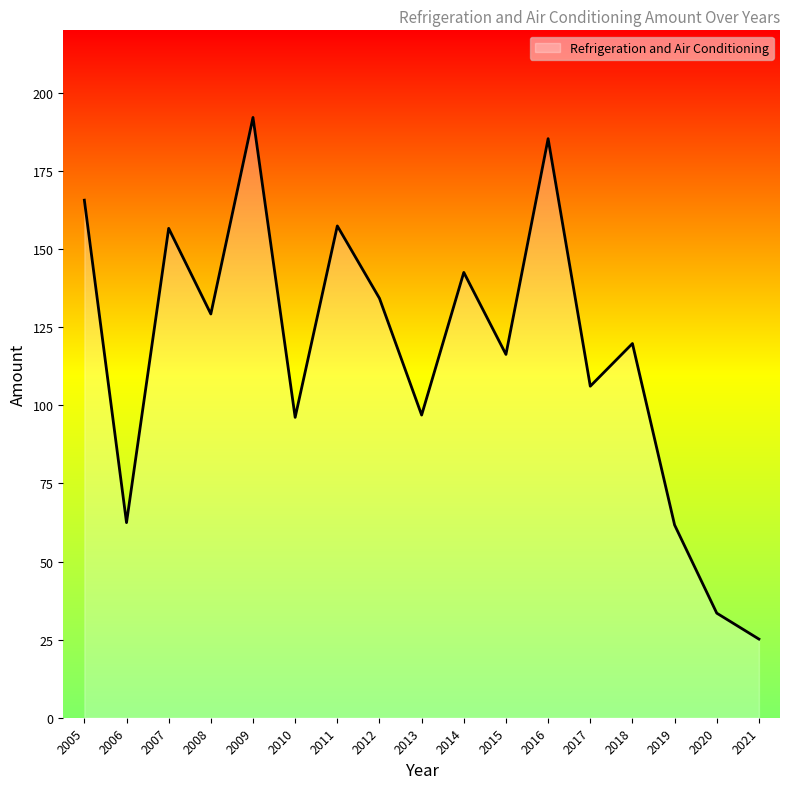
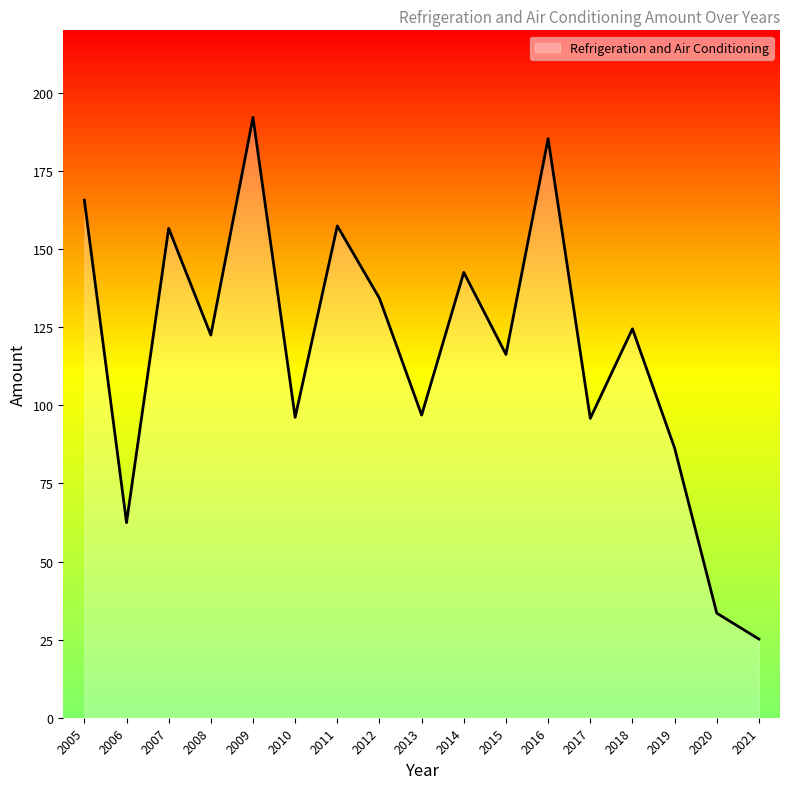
2008: 129 -> 122
2017: 106 -> 96
2018: 120 -> 124
2019: 62 -> 86
